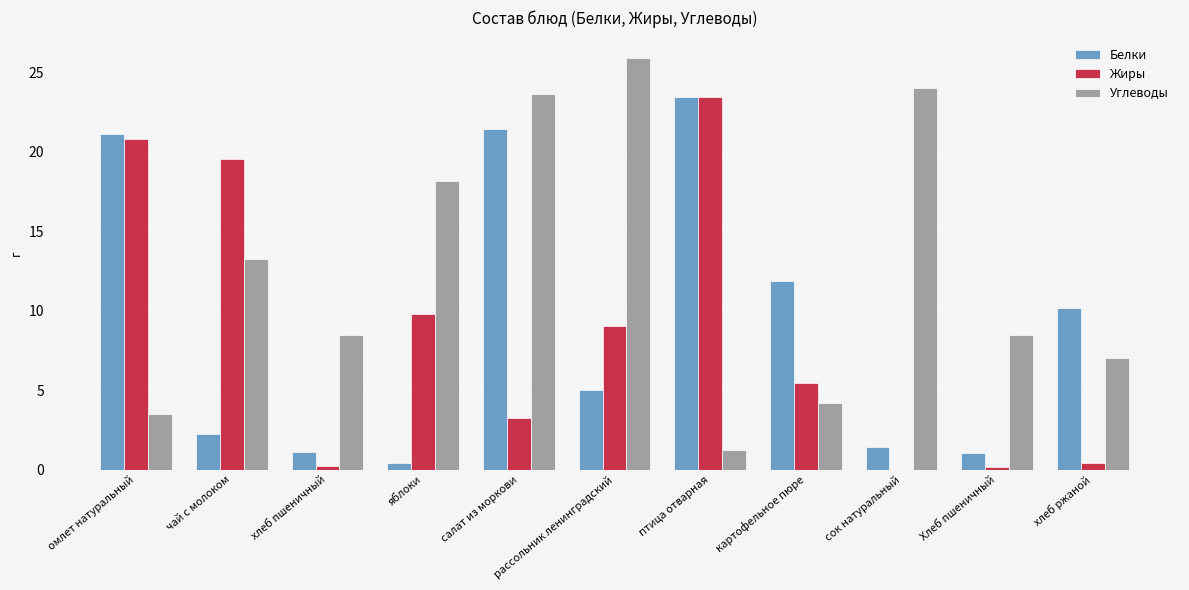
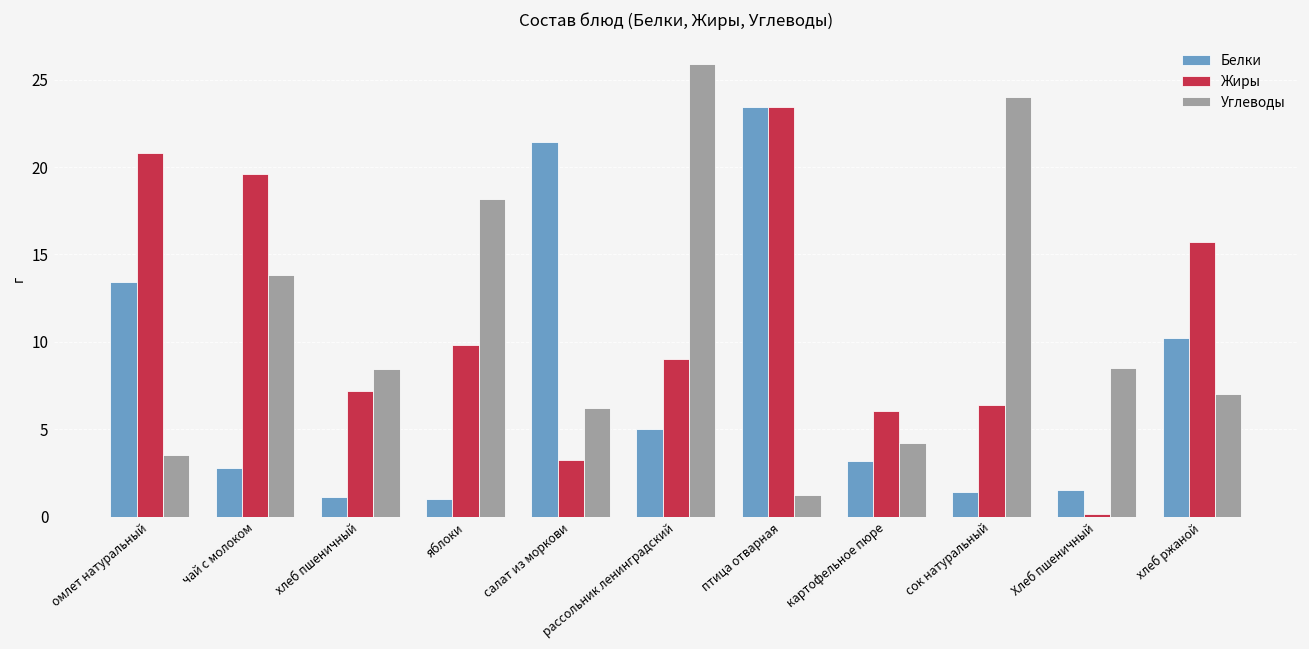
Белки, омлет натуральный: 21.1 -> 13.4
Белки, чай с молоком: 2.2 -> 2.8
Углеводы, чай с молоком: 13.3 -> 13.9
Жиры, хлеб пшеничный: 0.2 -> 7.2
Белки, яблоки: 0.4 -> 1.0
Углеводы, салат из моркови: 23.6 -> 6.2
Белки, картофельное пюре: 11.9 -> 3.2
Жиры, картофельное пюре: 5.5 -> 6.1
Жиры, сок натуральный: 0.0 -> 6.4
Белки, Хлеб пшеничный: 1.0 -> 1.5
Жиры, хлеб ржаной: 0.4 -> 15.7
